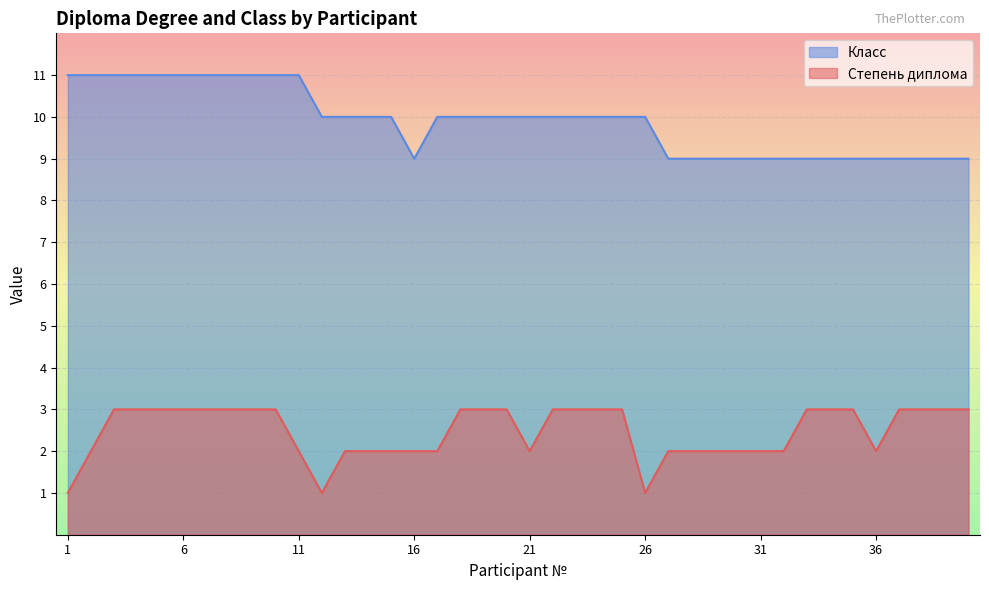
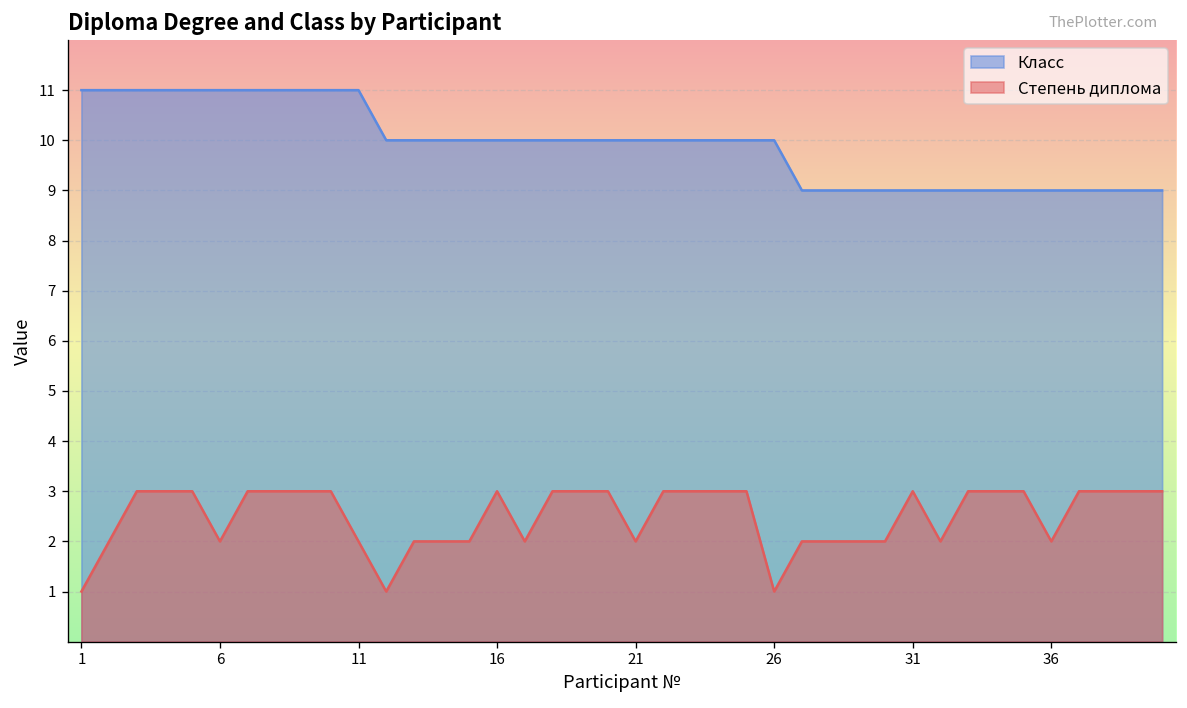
Степень диплома, 6: 3 -> 2
Класс, 16: 9 -> 10
Степень диплома, 16: 2 -> 3
Степень диплома, 31: 2 -> 3
